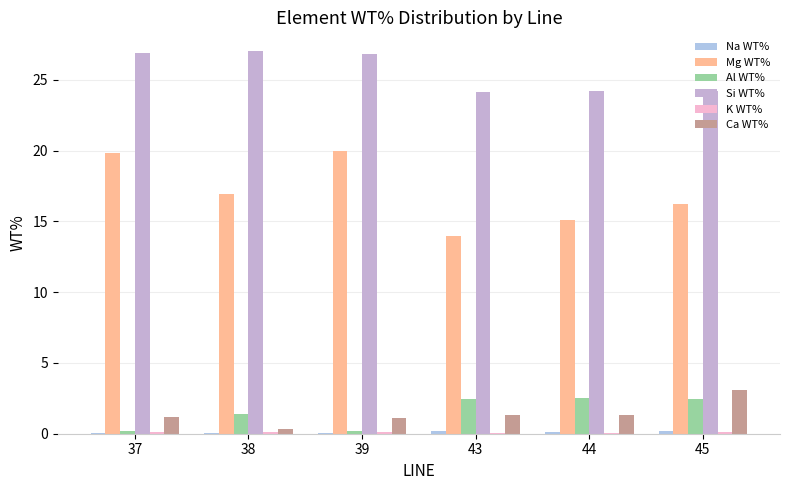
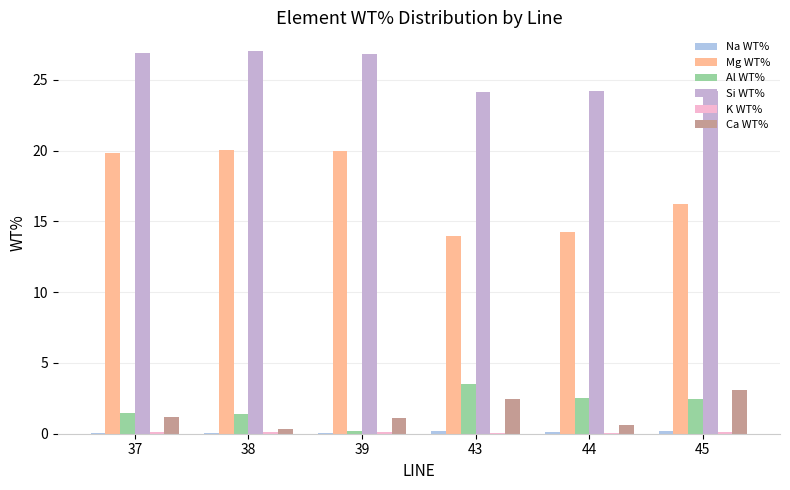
Al WT%, 37: 0.2 -> 1.5
Mg WT%, 38: 16.9 -> 20.1
Al WT%, 43: 2.5 -> 3.5
Ca WT%, 43: 1.3 -> 2.5
Mg WT%, 44: 15.1 -> 14.3
Ca WT%, 44: 1.3 -> 0.6
